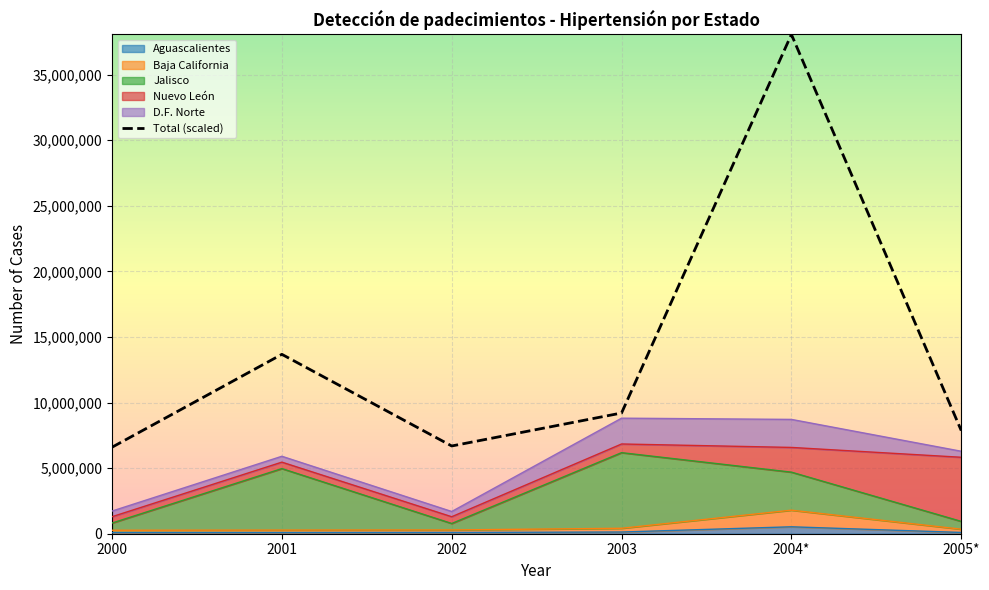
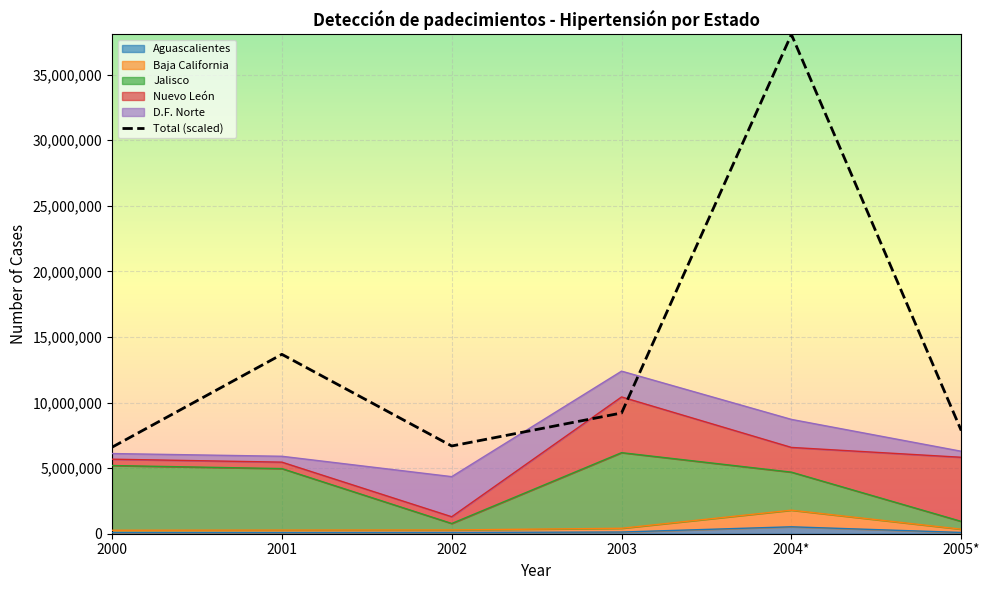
Jalisco, 2000: 500,000 -> 4,900,000
D.F. Norte, 2002: 400,000 -> 3,100,000
Nuevo León, 2003: 700,000 -> 4,200,000
